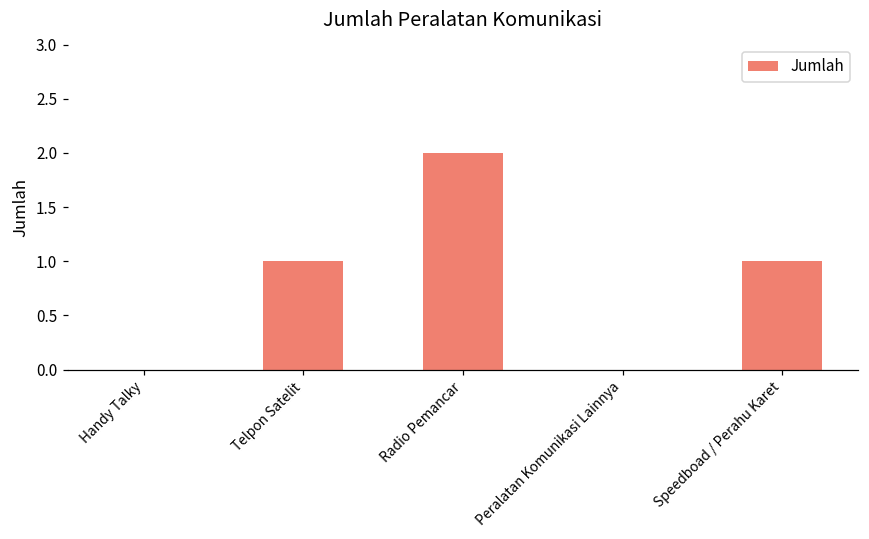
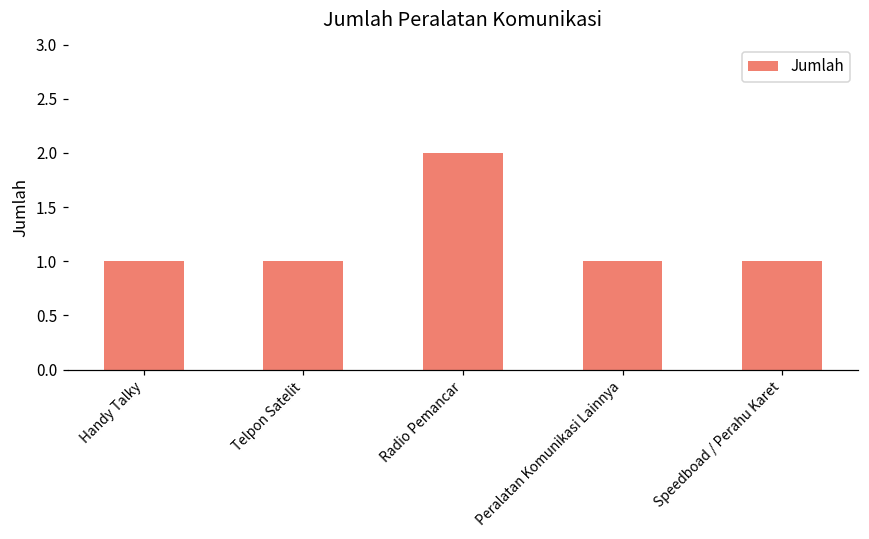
Handy Talky: 0 -> 1
Peralatan Komunikasi Lainnya: 0 -> 1
